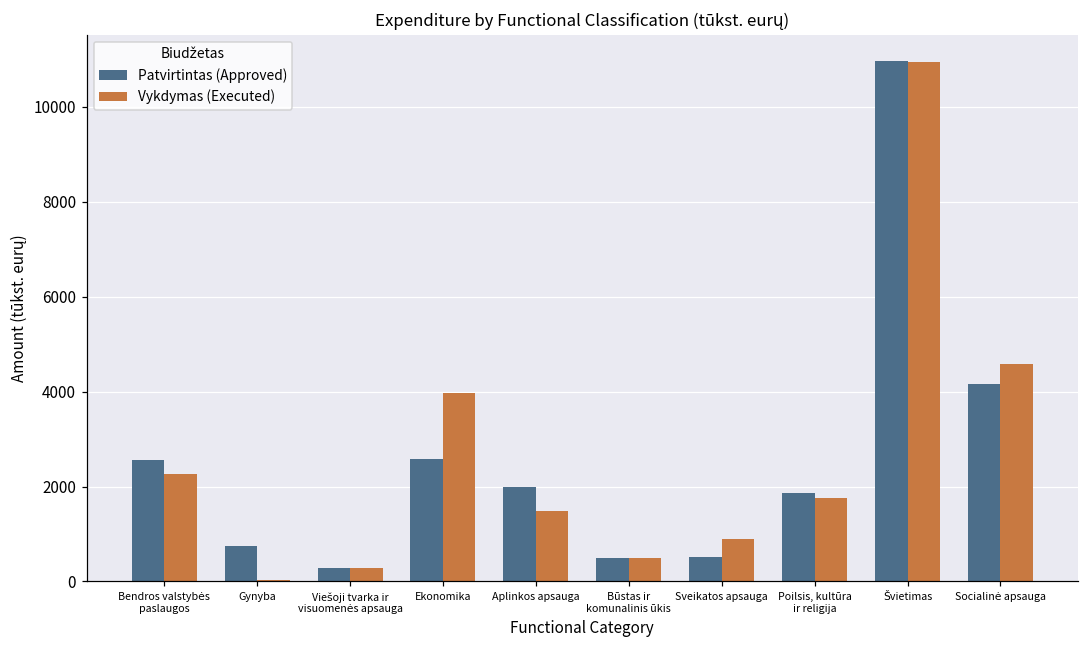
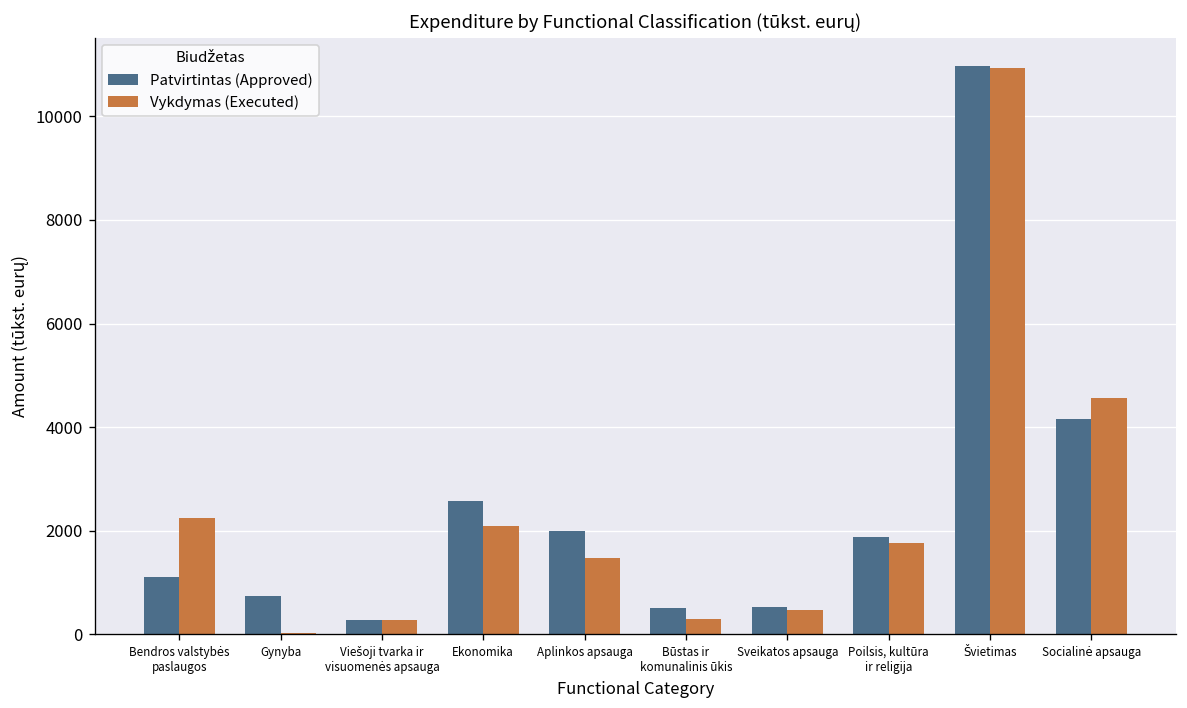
Patvirtintas (Approved), Bendros valstybės paslaugos: 2600 -> 1100
Vykdymas (Executed), Ekonomika: 4000 -> 2100
Vykdymas (Executed), Būstas ir komunalinis ūkis: 500 -> 300
Vykdymas (Executed), Sveikatos apsauga: 900 -> 500
